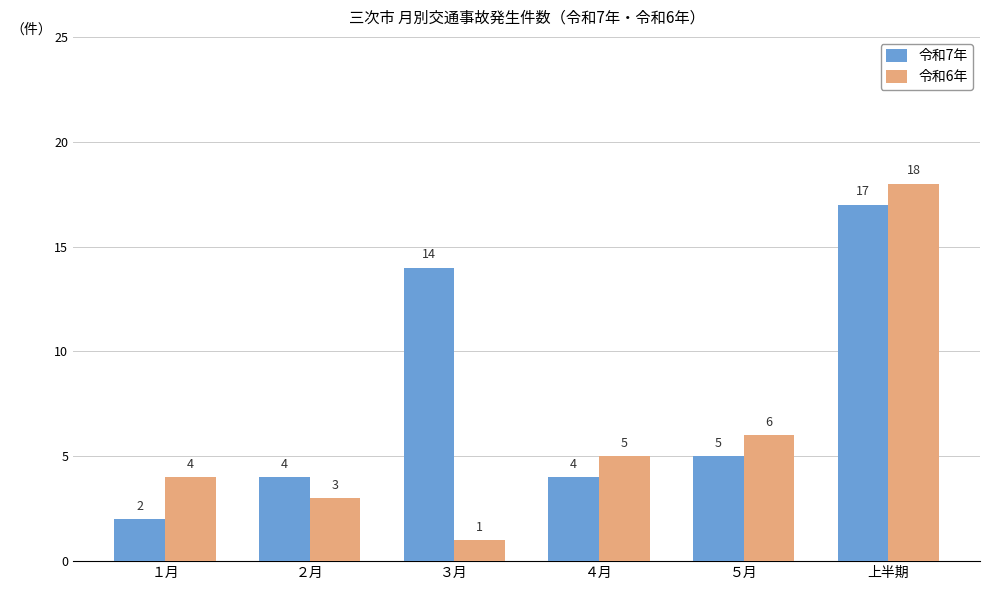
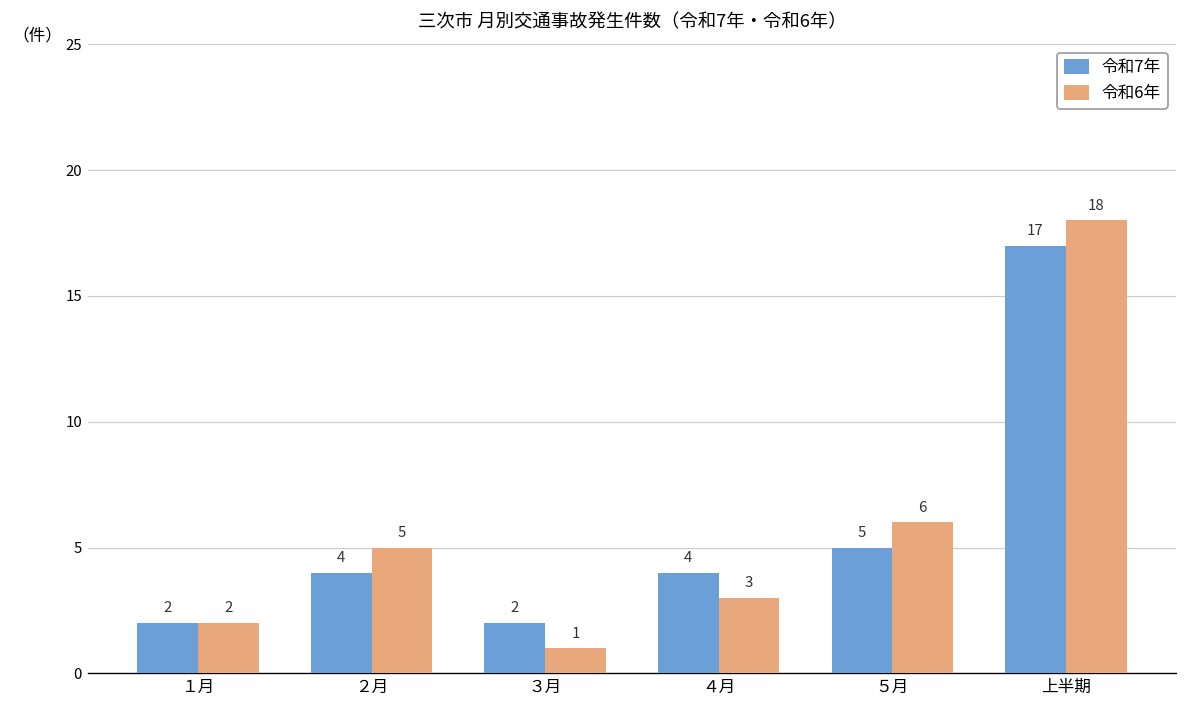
令和6年, １月: 4 -> 2
令和6年, ２月: 3 -> 5
令和7年, ３月: 14 -> 2
令和6年, ４月: 5 -> 3
